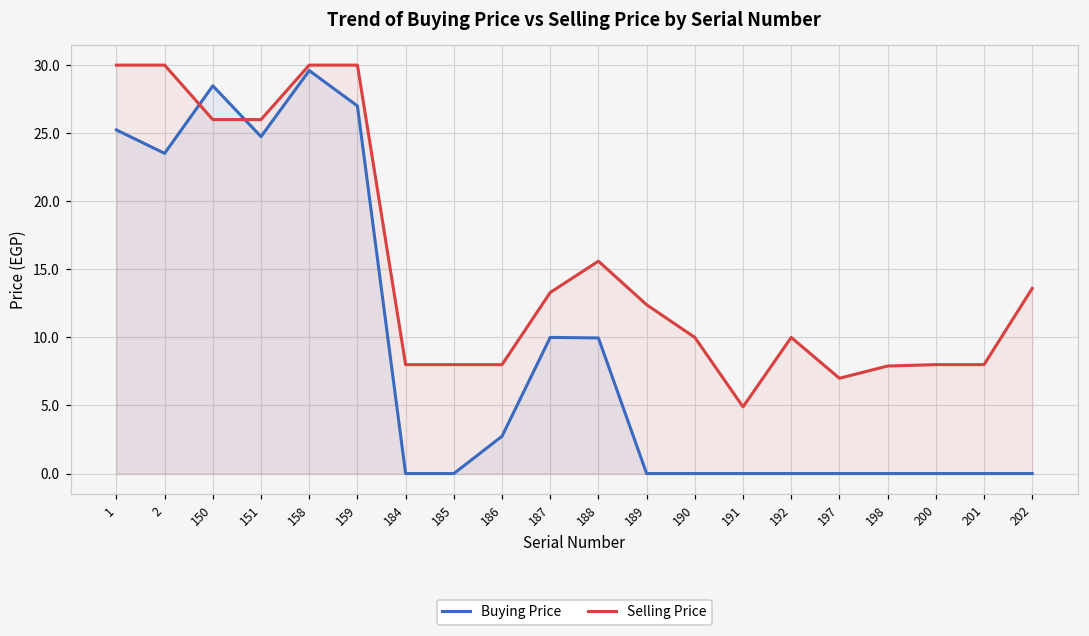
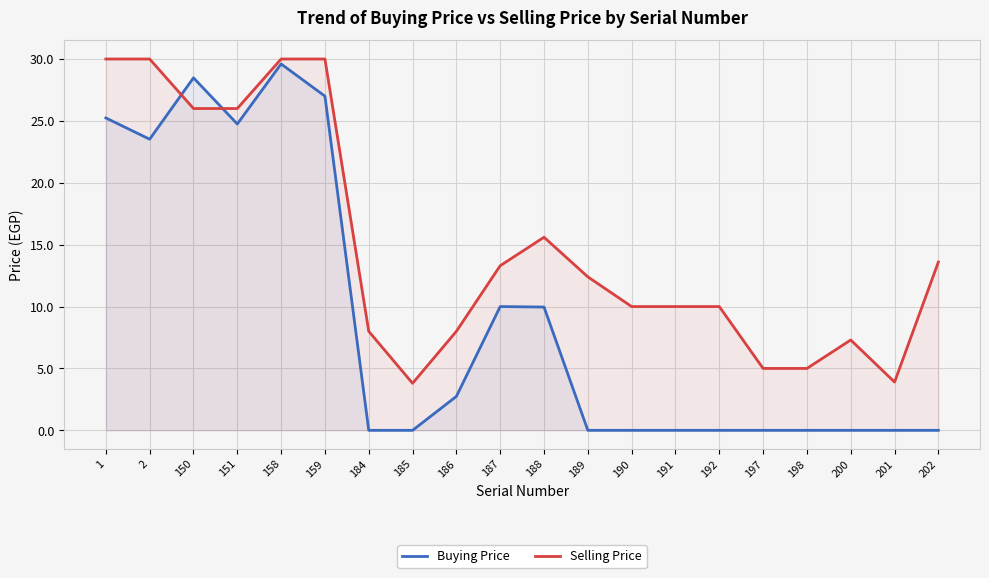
Selling Price, 185: 8.0 -> 3.8
Selling Price, 191: 4.9 -> 10.0
Selling Price, 197: 7 -> 5
Selling Price, 198: 7.9 -> 5.0
Selling Price, 200: 8.0 -> 7.3
Selling Price, 201: 8.0 -> 3.9
